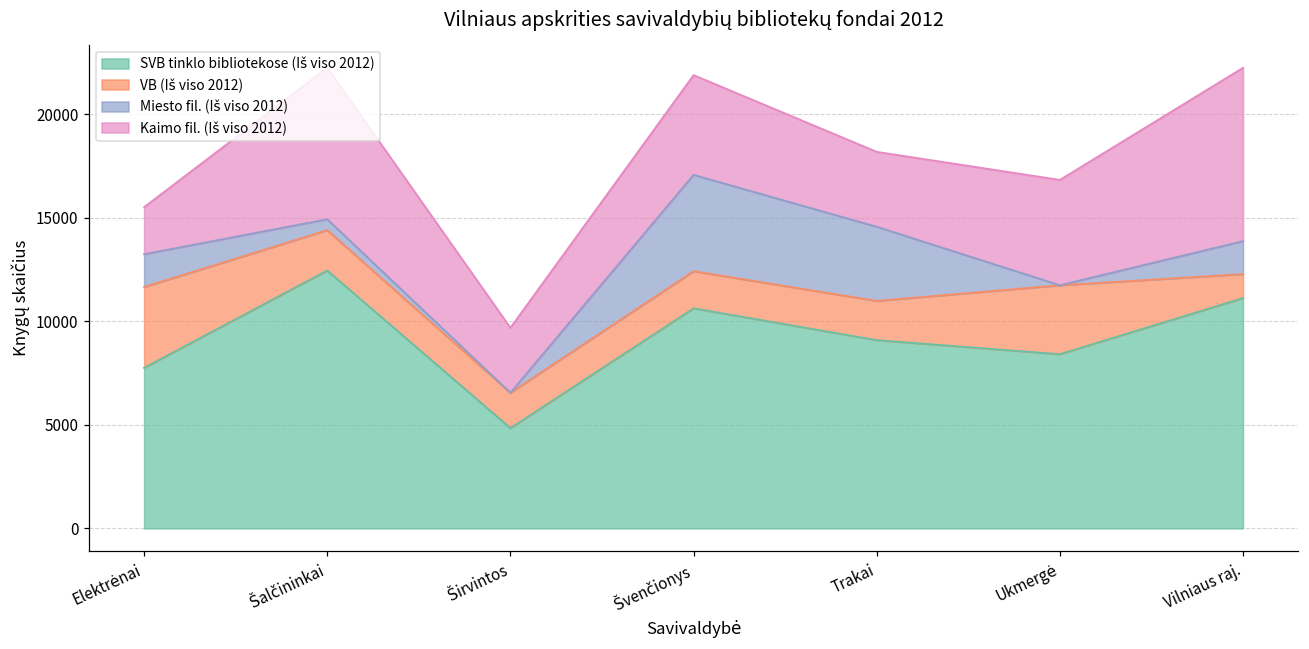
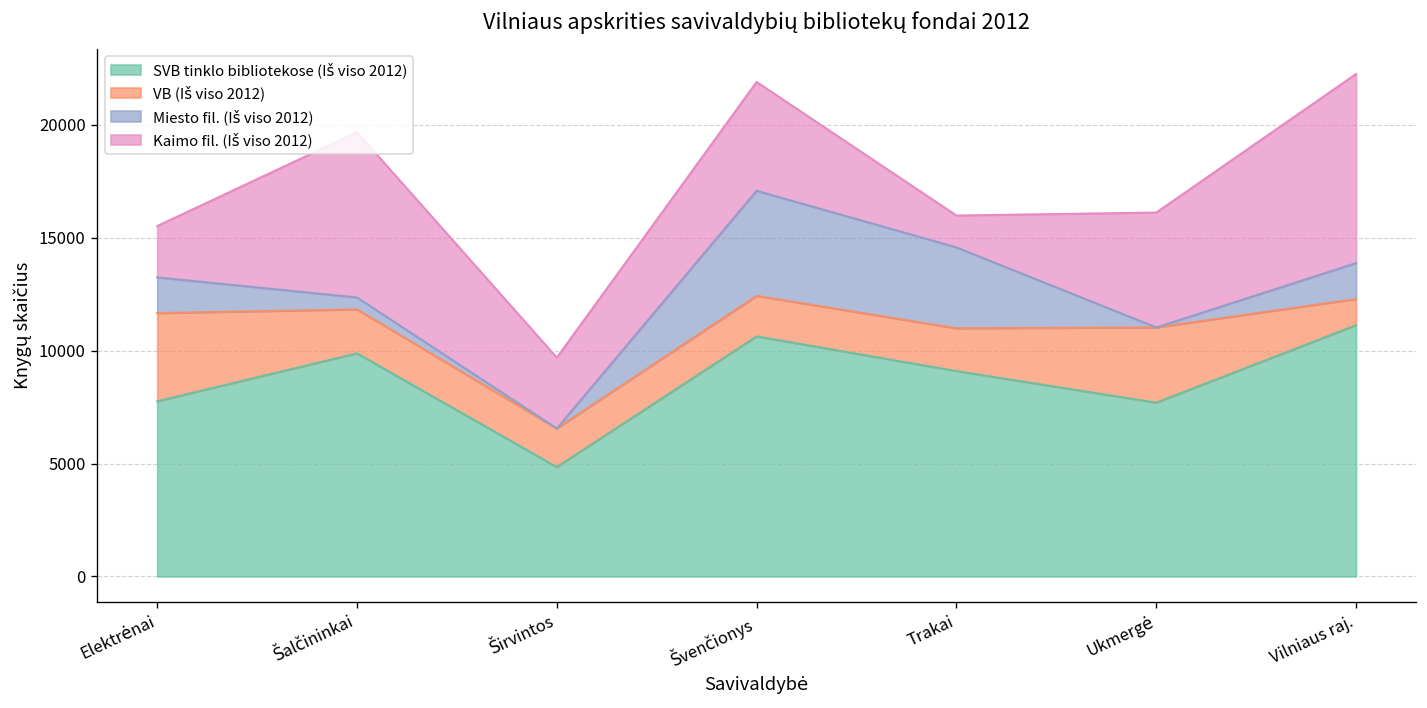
SVB tinklo bibliotekose (Iš viso 2012), Šalčininkai: 12500 -> 9900
Kaimo fil. (Iš viso 2012), Trakai: 3600 -> 1400
SVB tinklo bibliotekose (Iš viso 2012), Ukmergė: 8400 -> 7700
